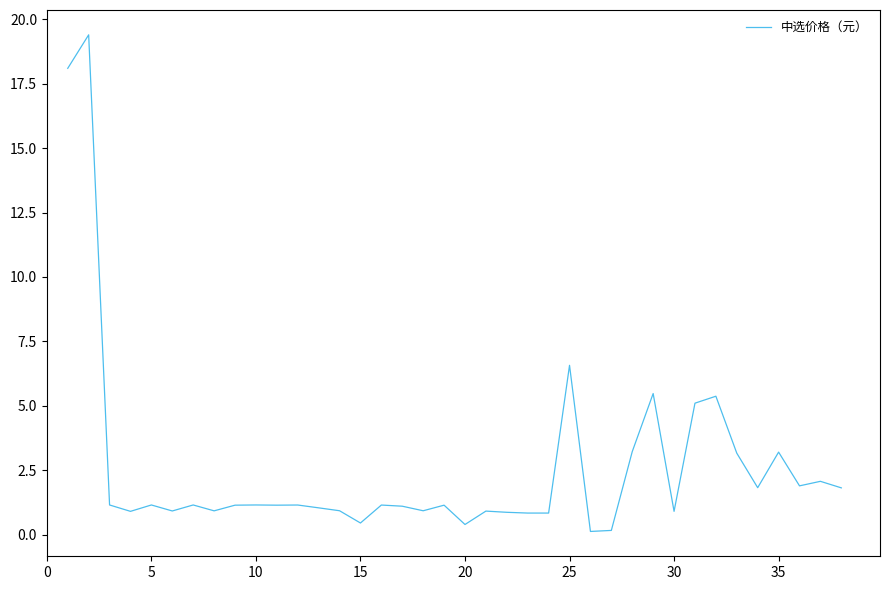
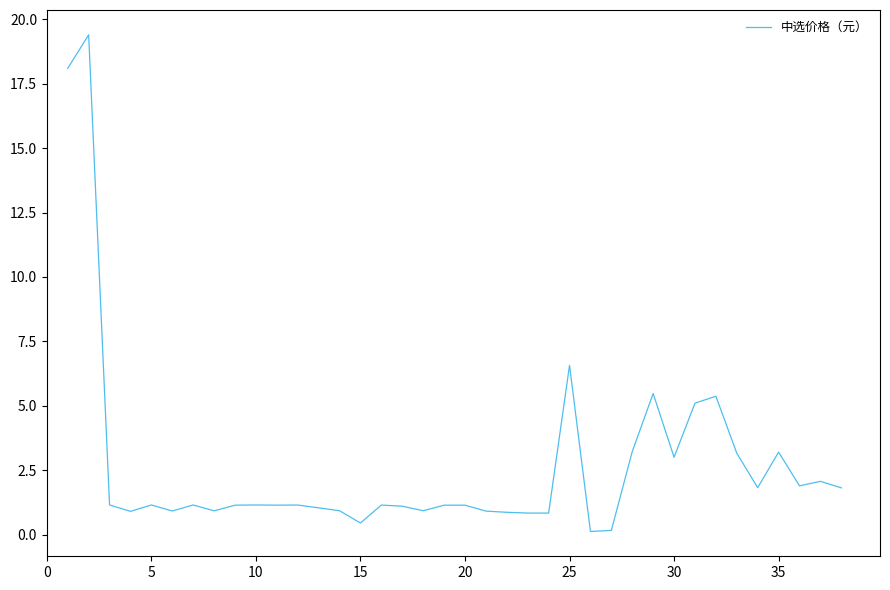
20: 0.4 -> 1.1
30: 0.9 -> 3.0
